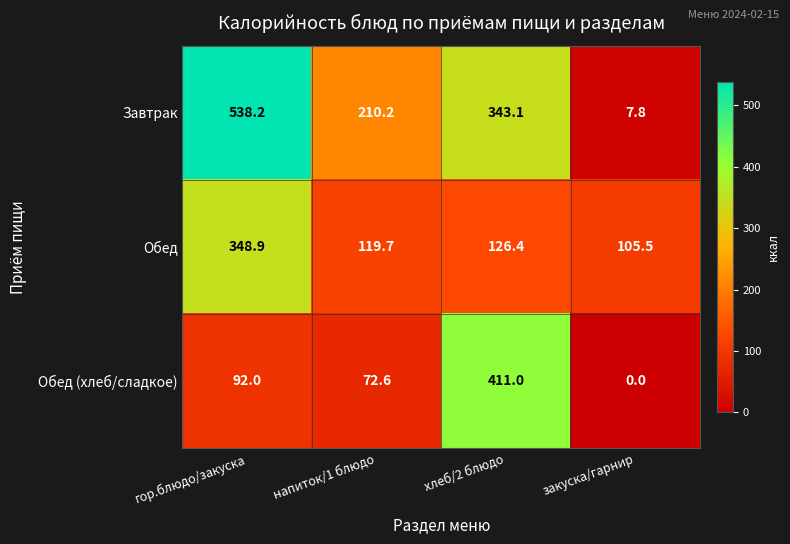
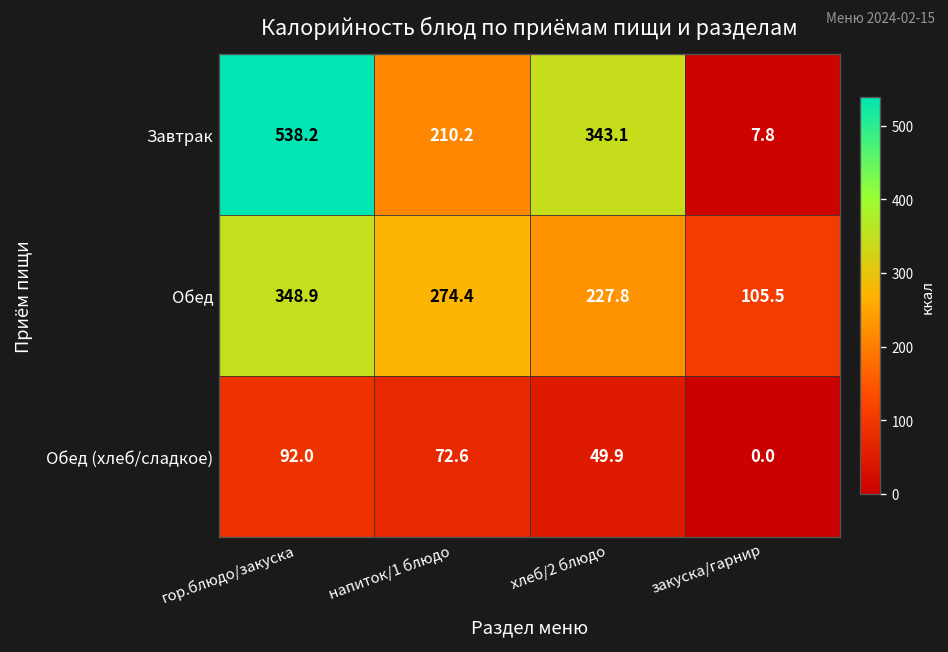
Обед, напиток/1 блюдо: 119.7 -> 274.4
Обед, хлеб/2 блюдо: 126.4 -> 227.8
Обед (хлеб/сладкое), хлеб/2 блюдо: 411.0 -> 49.9
